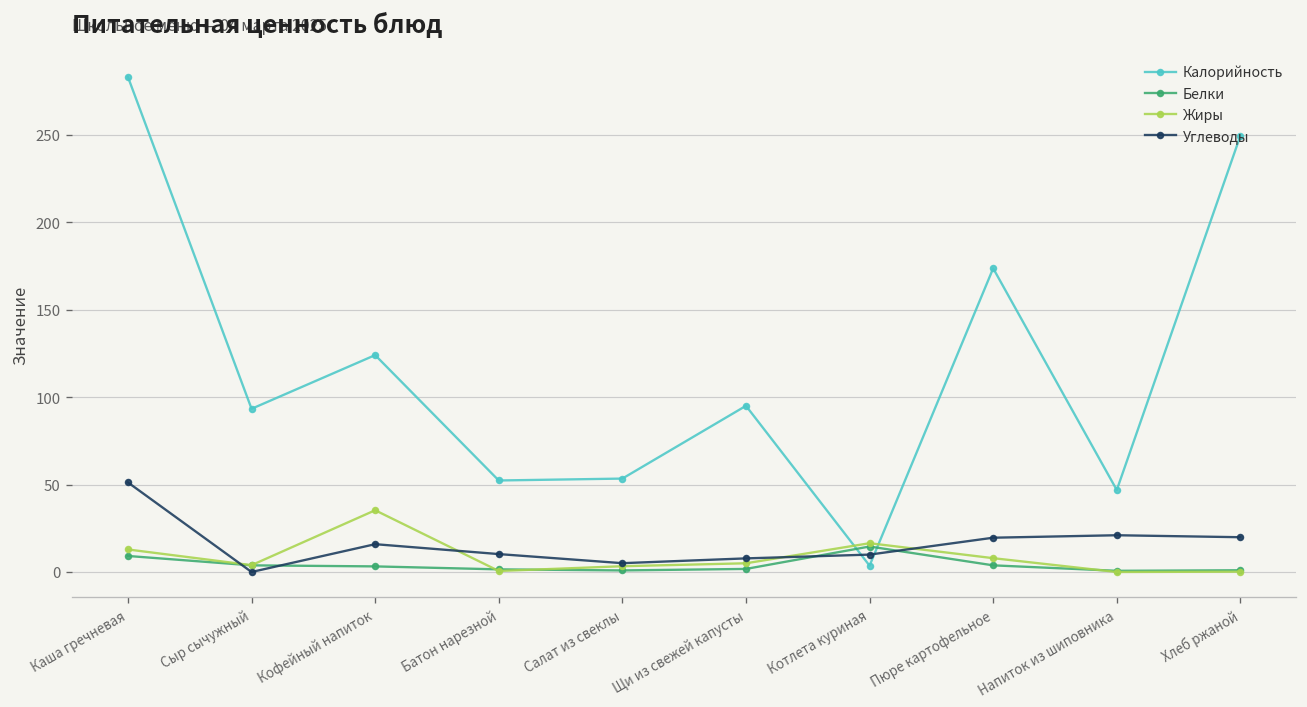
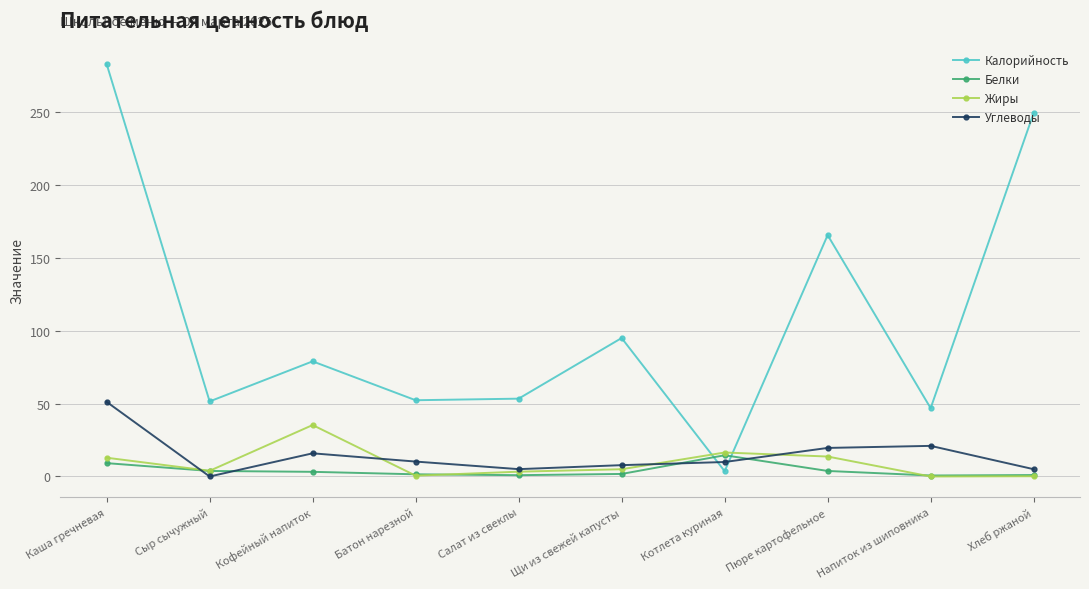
Калорийность, Сыр сычужный: 93 -> 52
Калорийность, Кофейный напиток: 124 -> 79
Калорийность, Пюре картофельное: 174 -> 166
Жиры, Пюре картофельное: 8 -> 14
Углеводы, Хлеб ржаной: 20 -> 5
